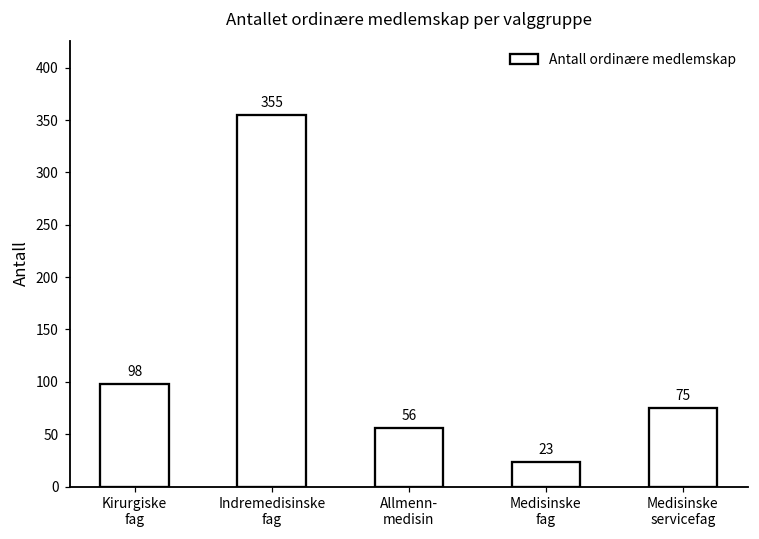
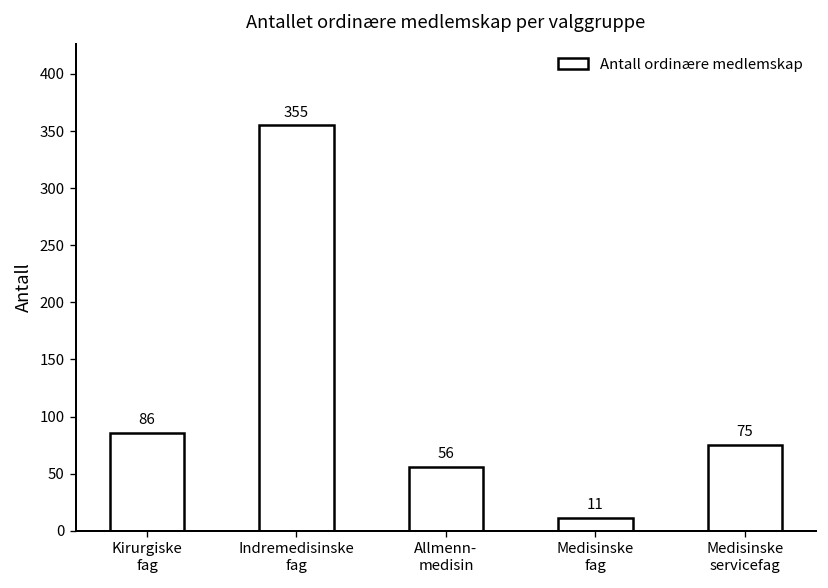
Kirurgiske fag: 98 -> 86
Medisinske fag: 23 -> 11
